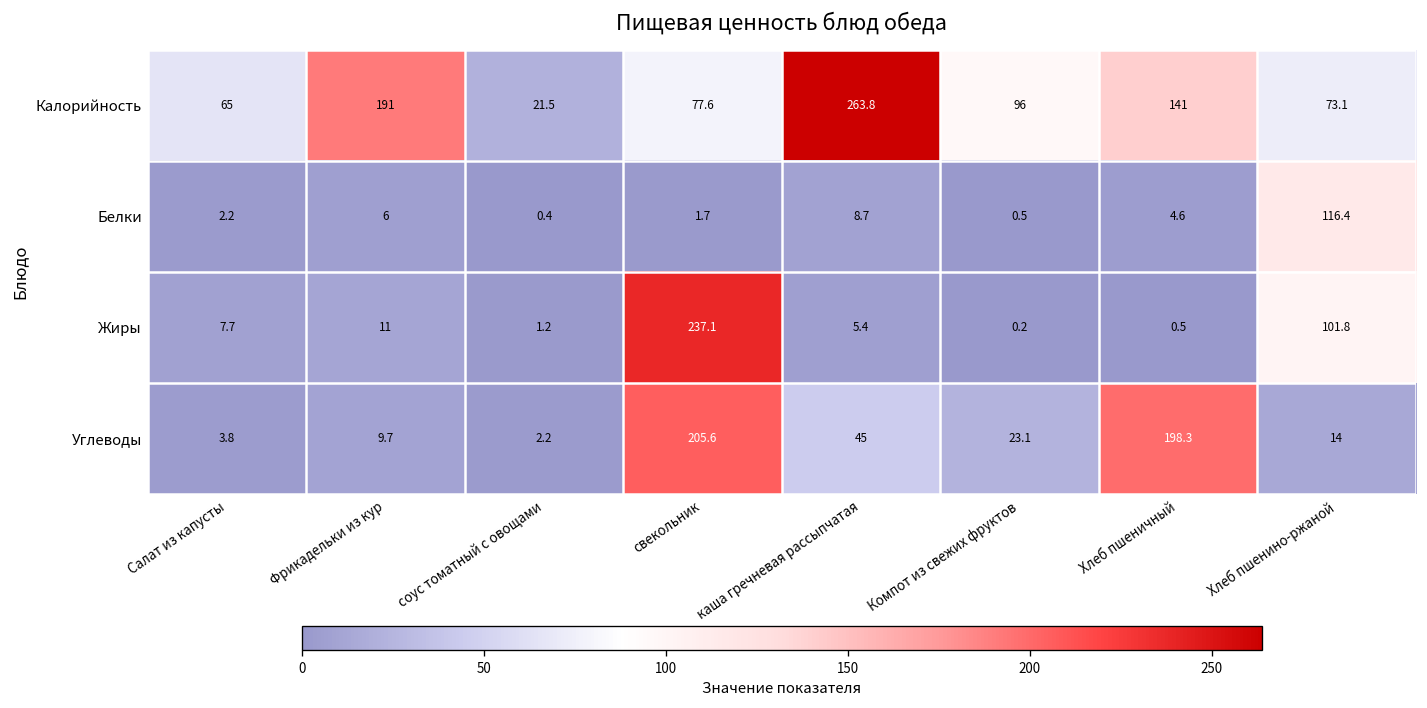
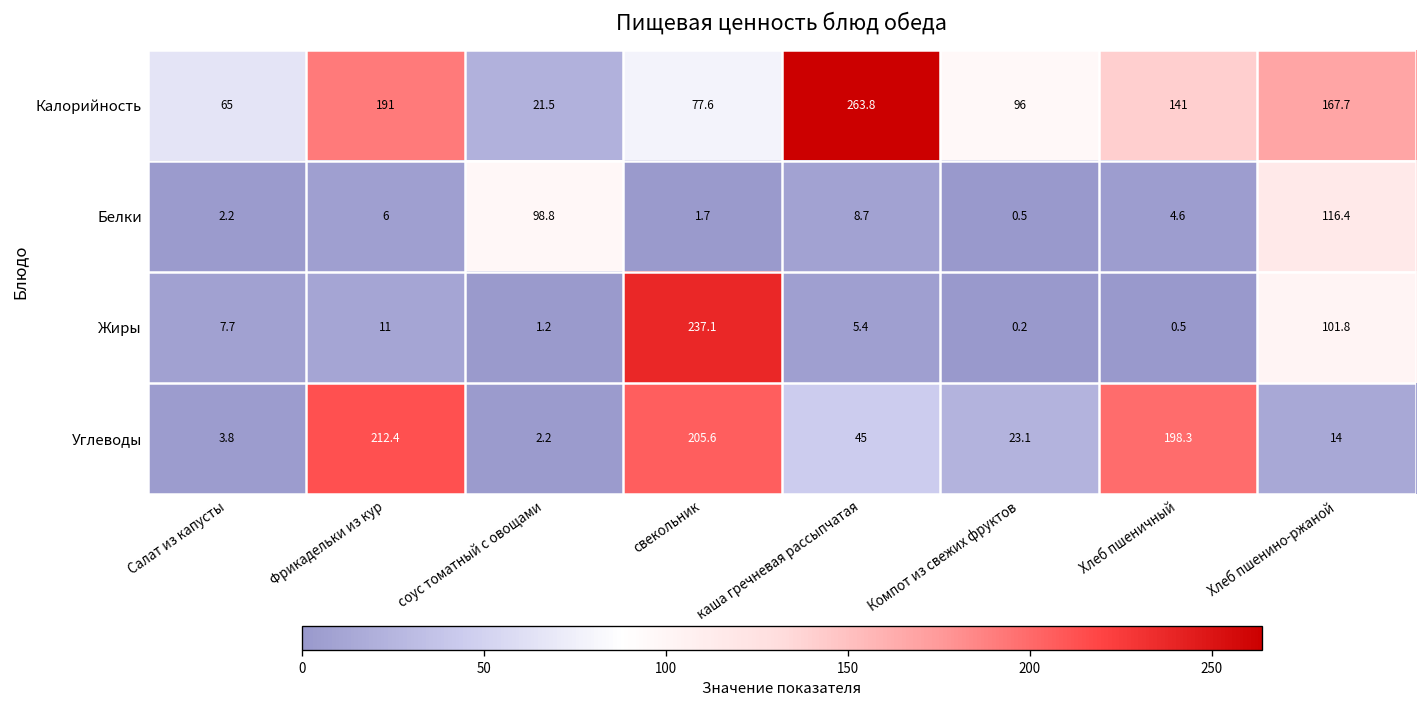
Калорийность, Хлеб пшенино-ржаной: 73.1 -> 167.7
Белки, соус томатный с овощами: 0.4 -> 98.8
Углеводы, Фрикадельки из кур: 9.7 -> 212.4
